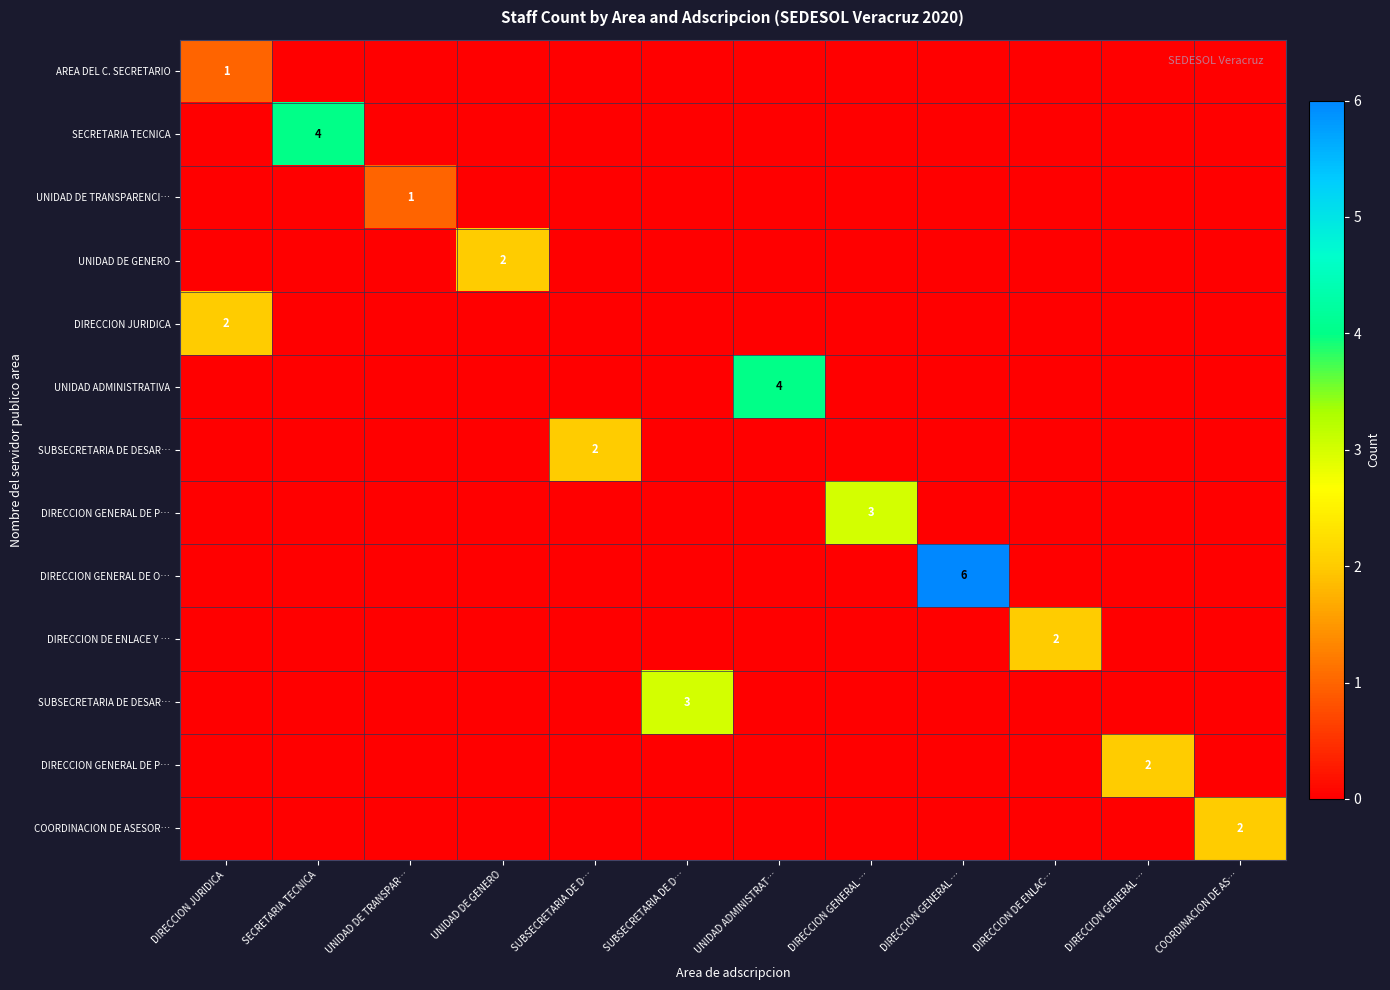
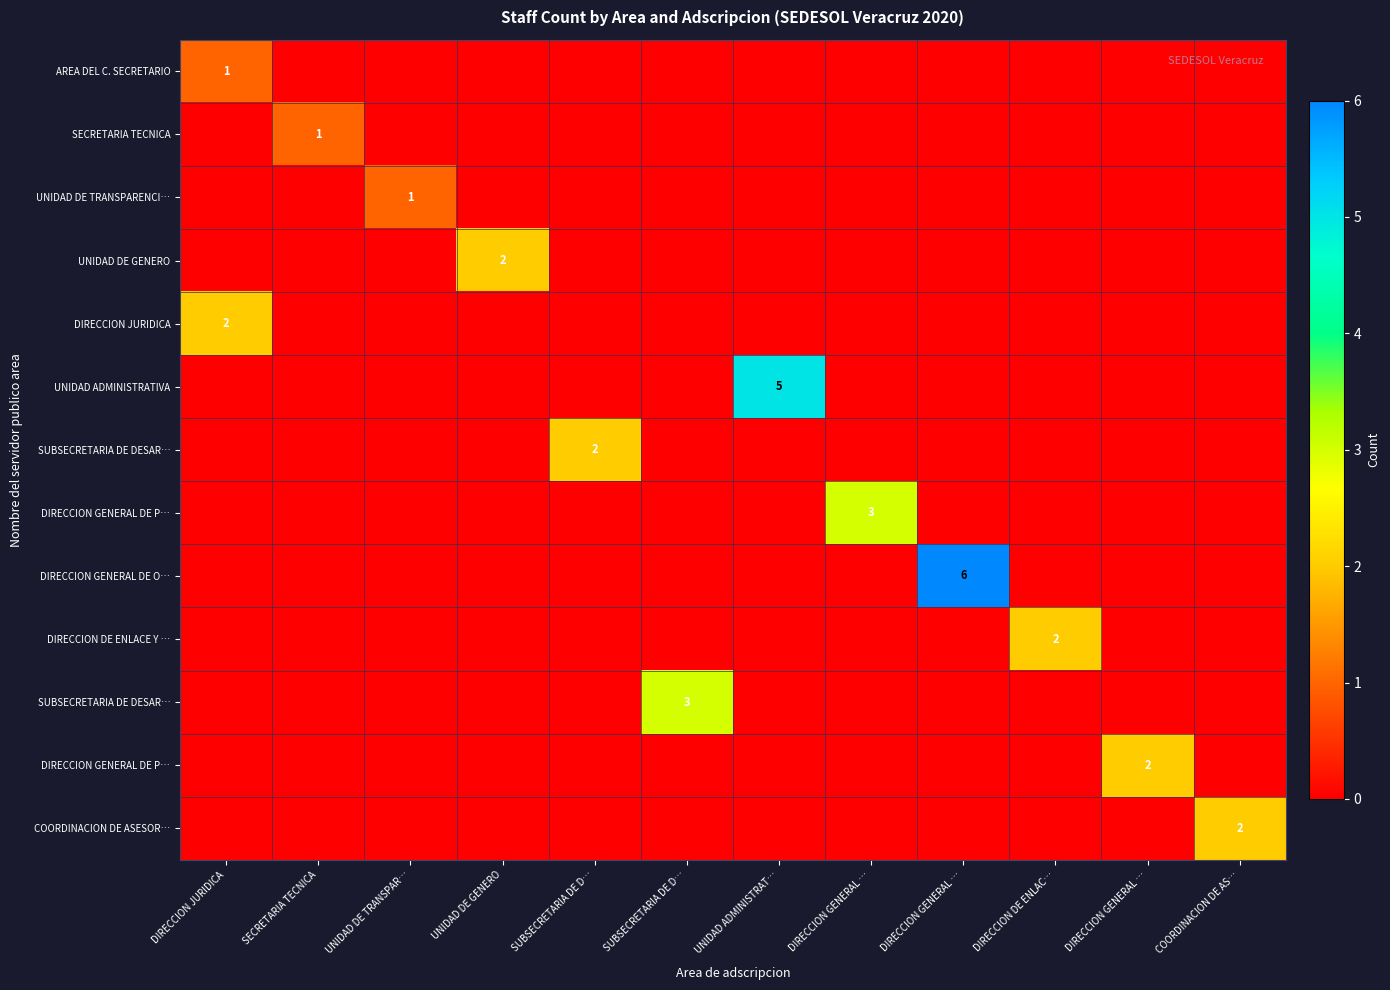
SECRETARIA TECNICA, SECRETARIA TECNICA: 4 -> 1
UNIDAD ADMINISTRATIVA, UNIDAD ADMINISTRAT…: 4 -> 5
